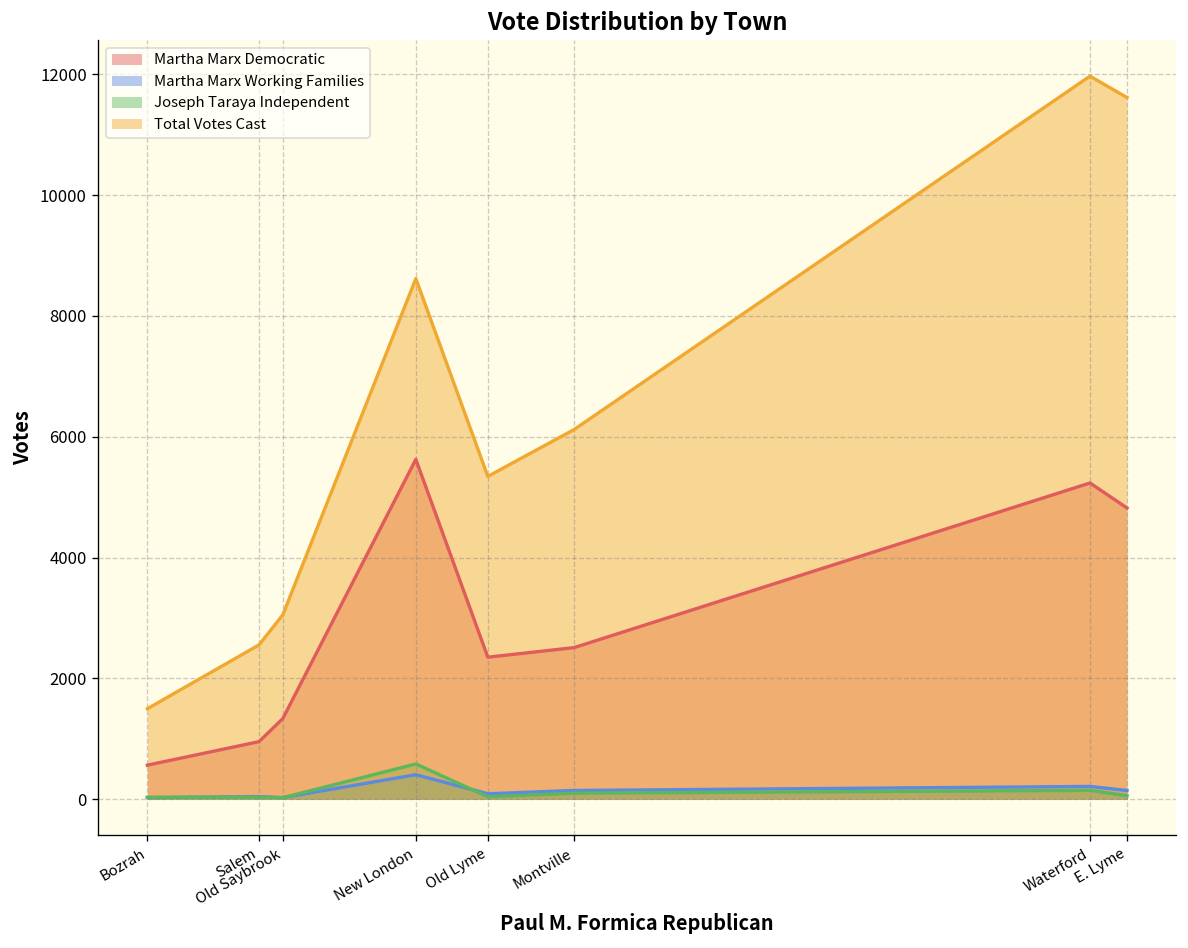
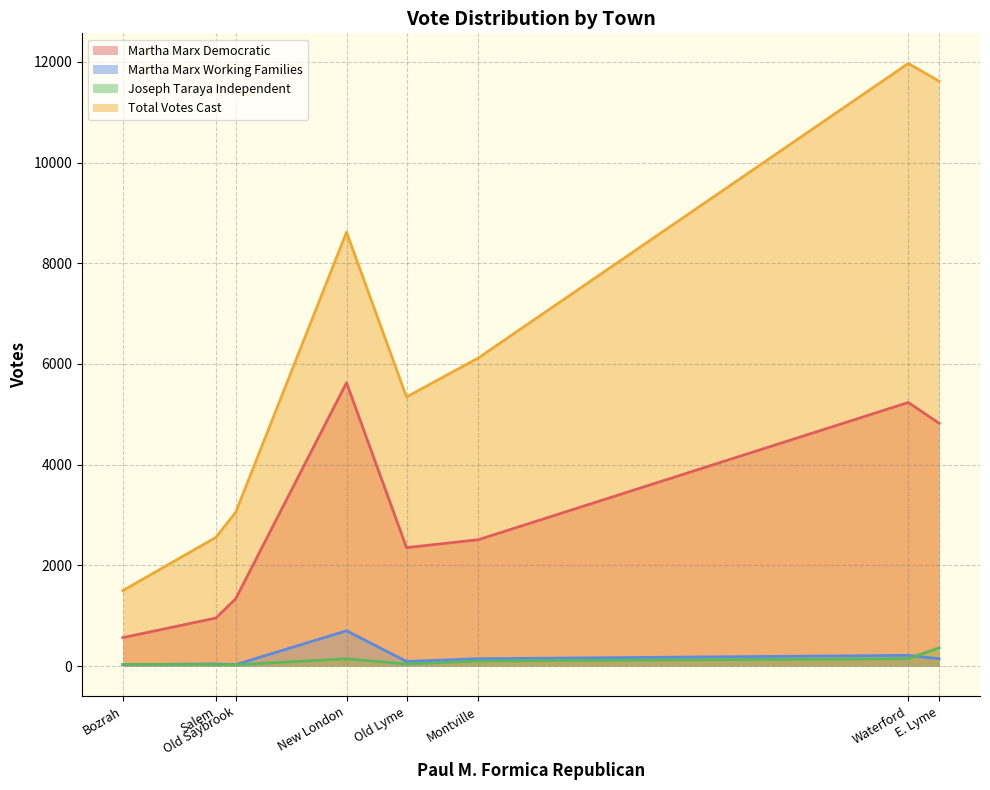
Martha Marx Working Families, New London: 400 -> 700
Joseph Taraya Independent, New London: 600 -> 100
Joseph Taraya Independent, E. Lyme: 100 -> 400
